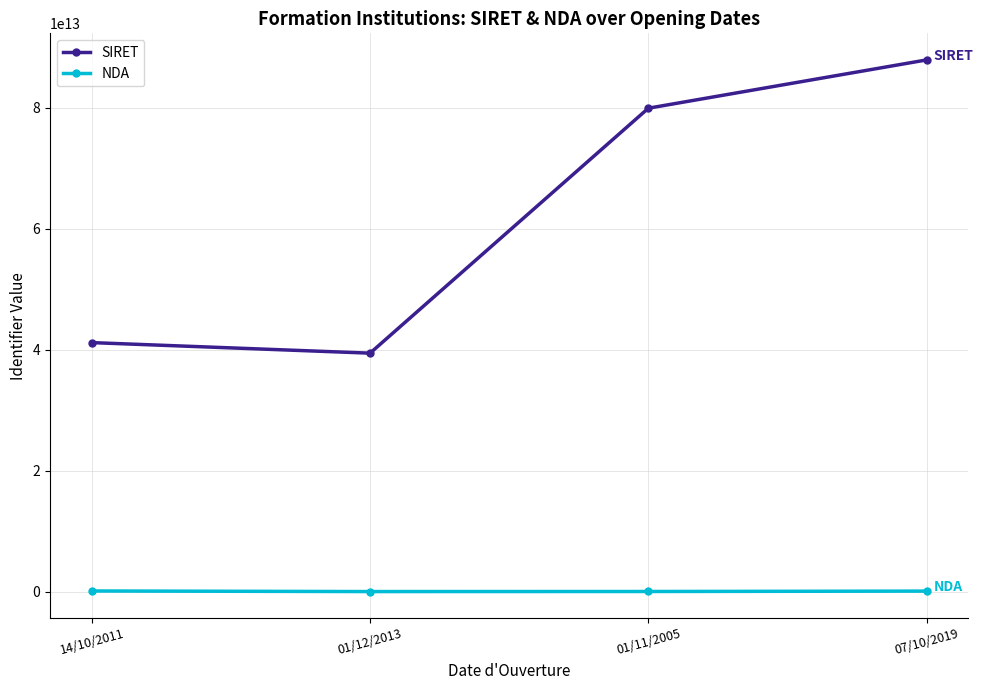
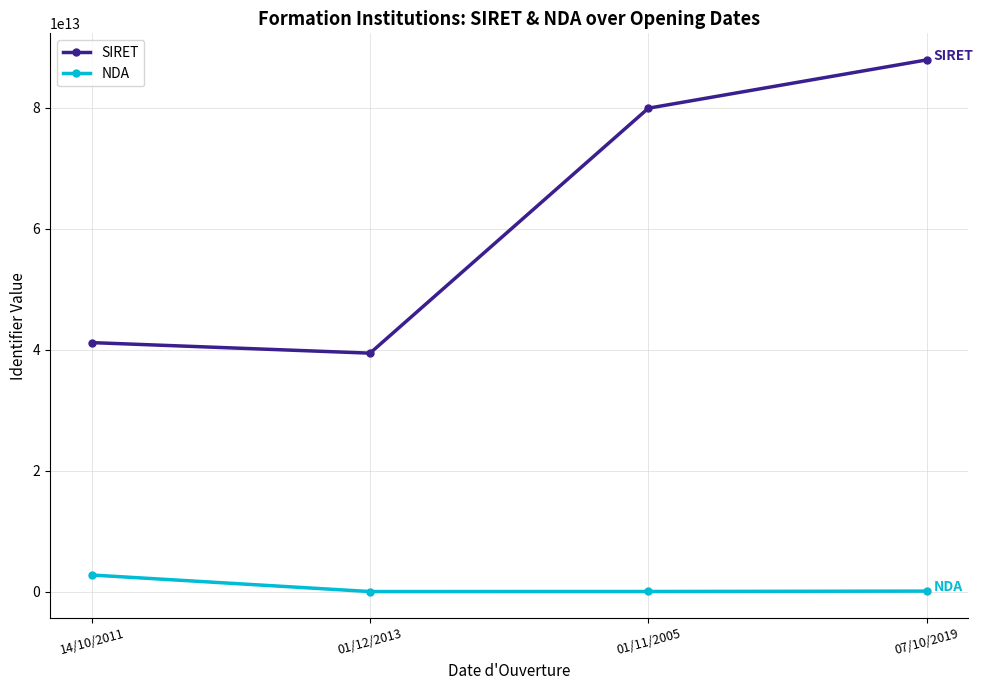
NDA, 14/10/2011: 0 -> 3000000000000
